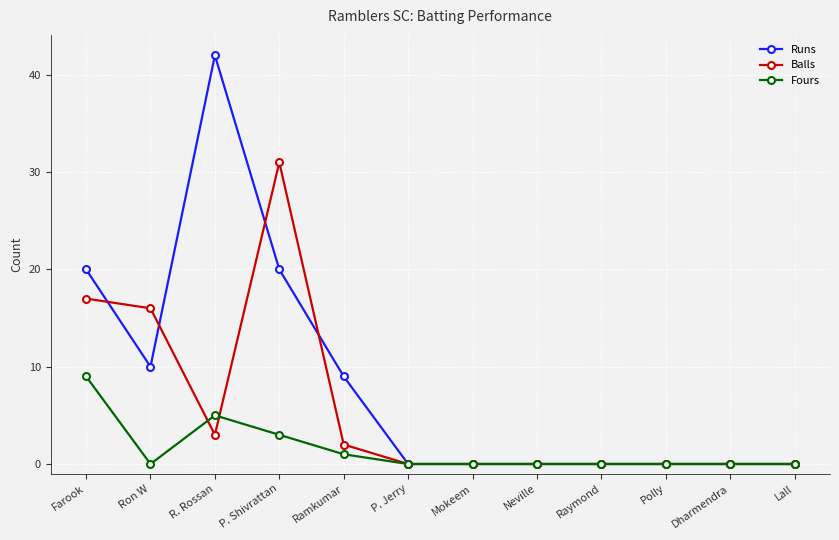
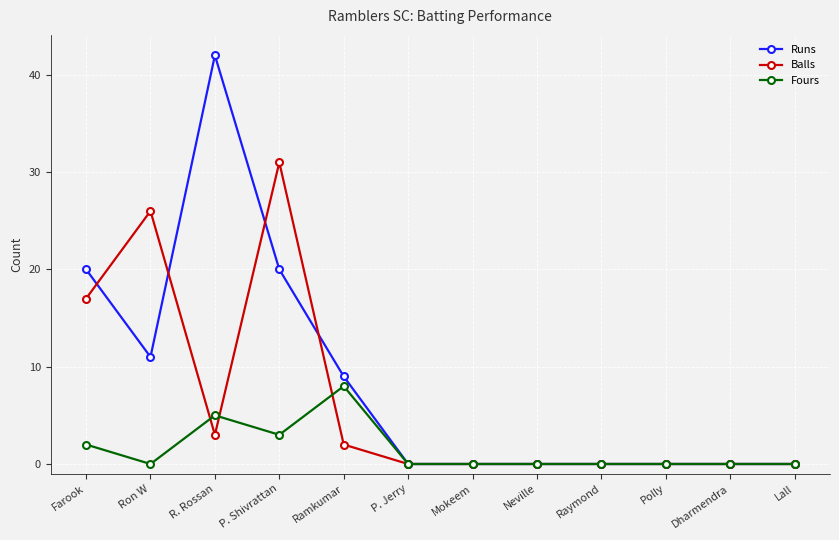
Fours, Farook: 9 -> 2
Runs, Ron W: 10 -> 11
Balls, Ron W: 16 -> 26
Fours, Ramkumar: 1 -> 8
